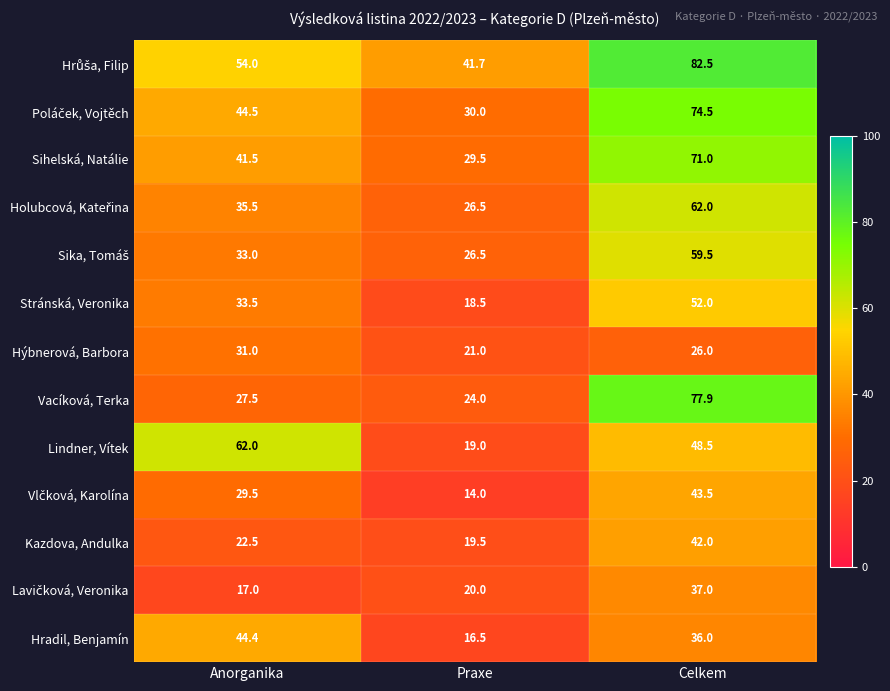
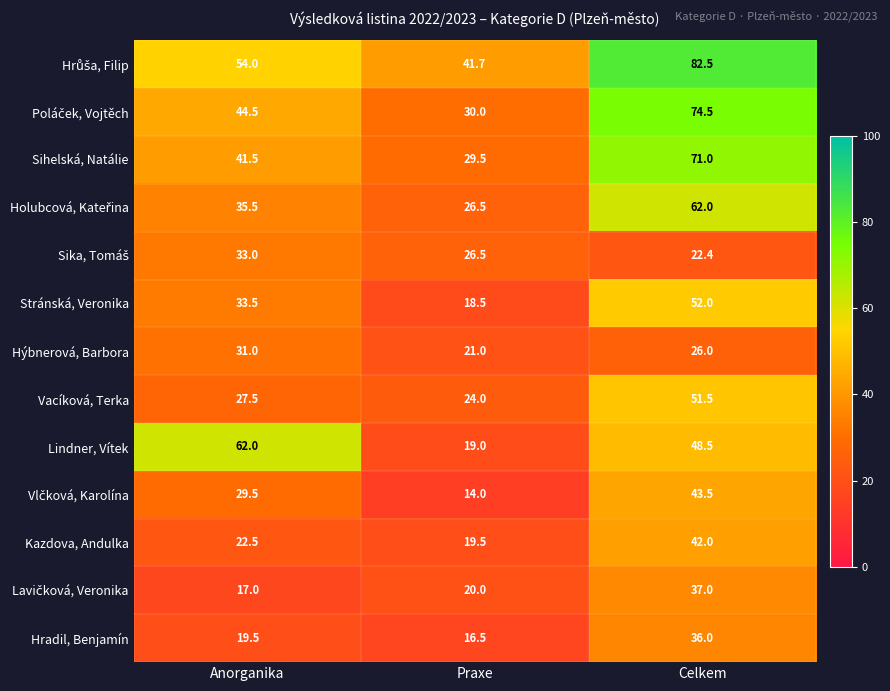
Sika, Tomáš, Celkem: 59.5 -> 22.4
Vacíková, Terka, Celkem: 77.9 -> 51.5
Hradil, Benjamín, Anorganika: 44.4 -> 19.5
